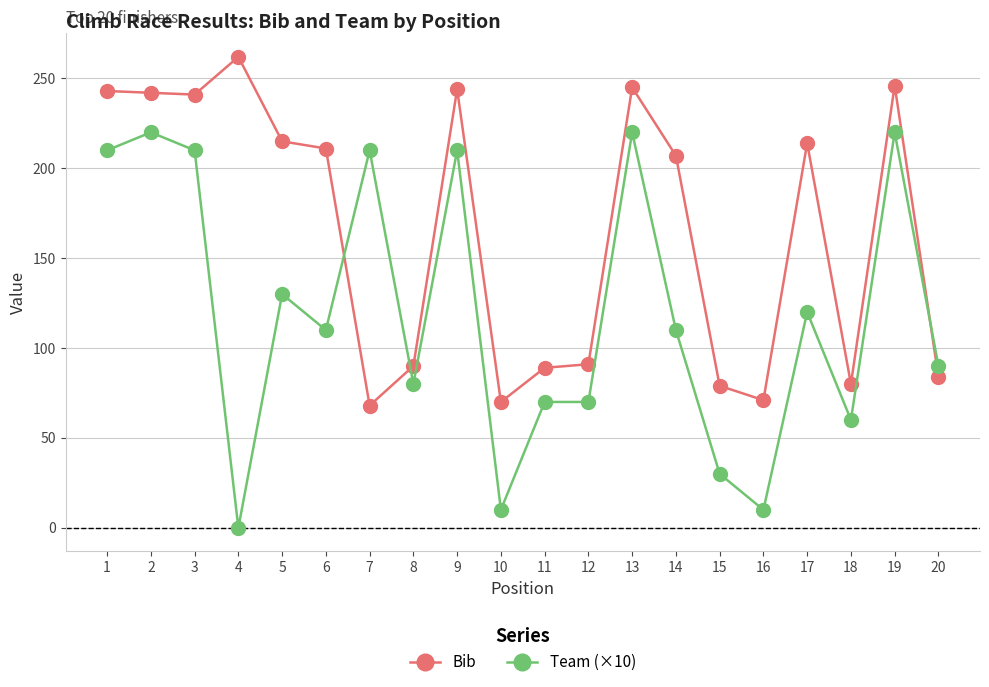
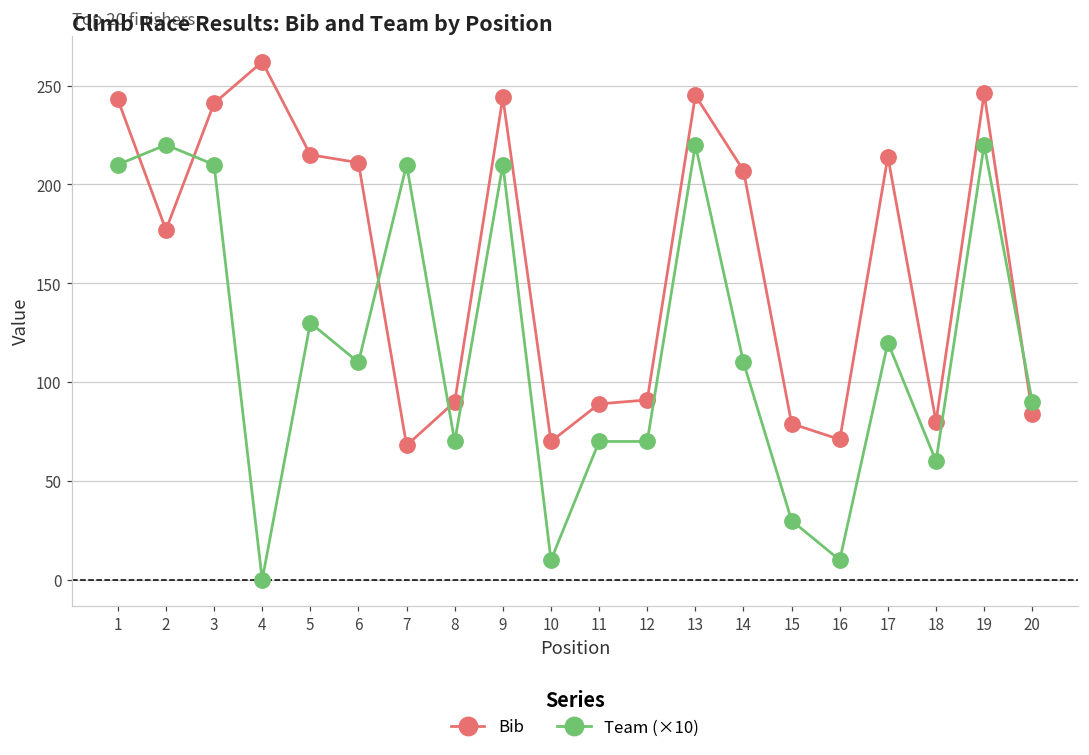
Bib, 2: 242 -> 177
Team (×10), 8: 80 -> 70
